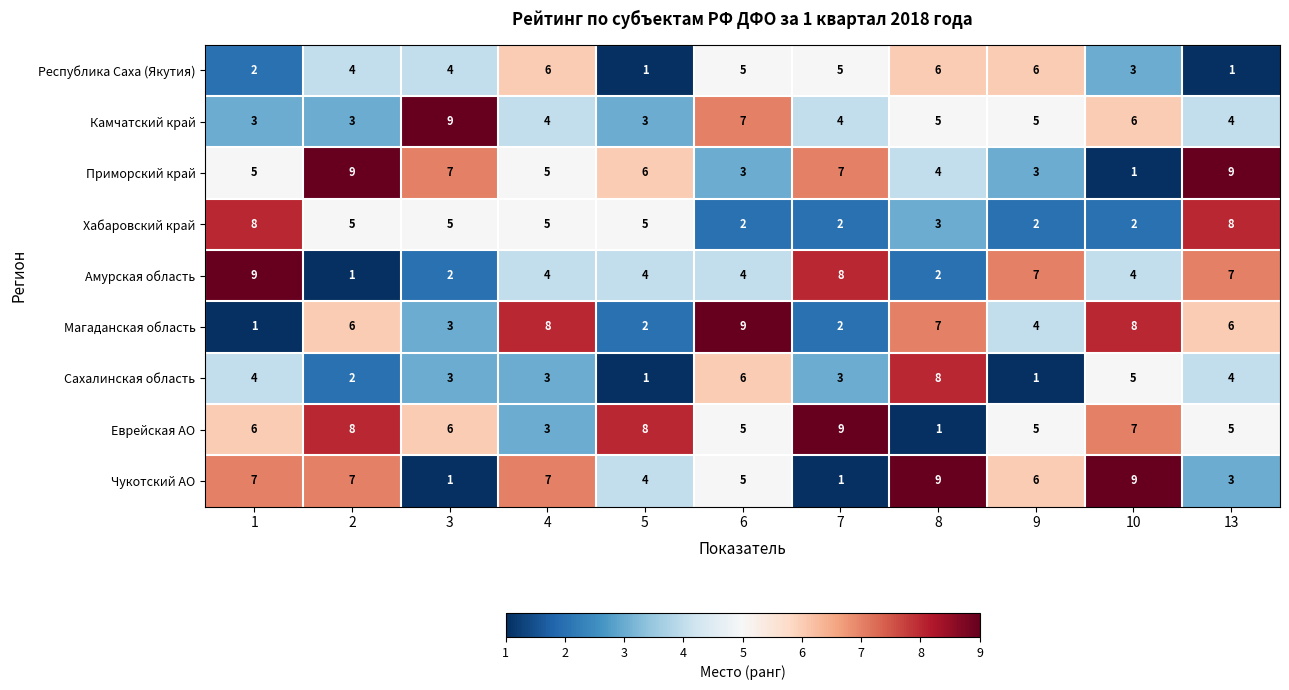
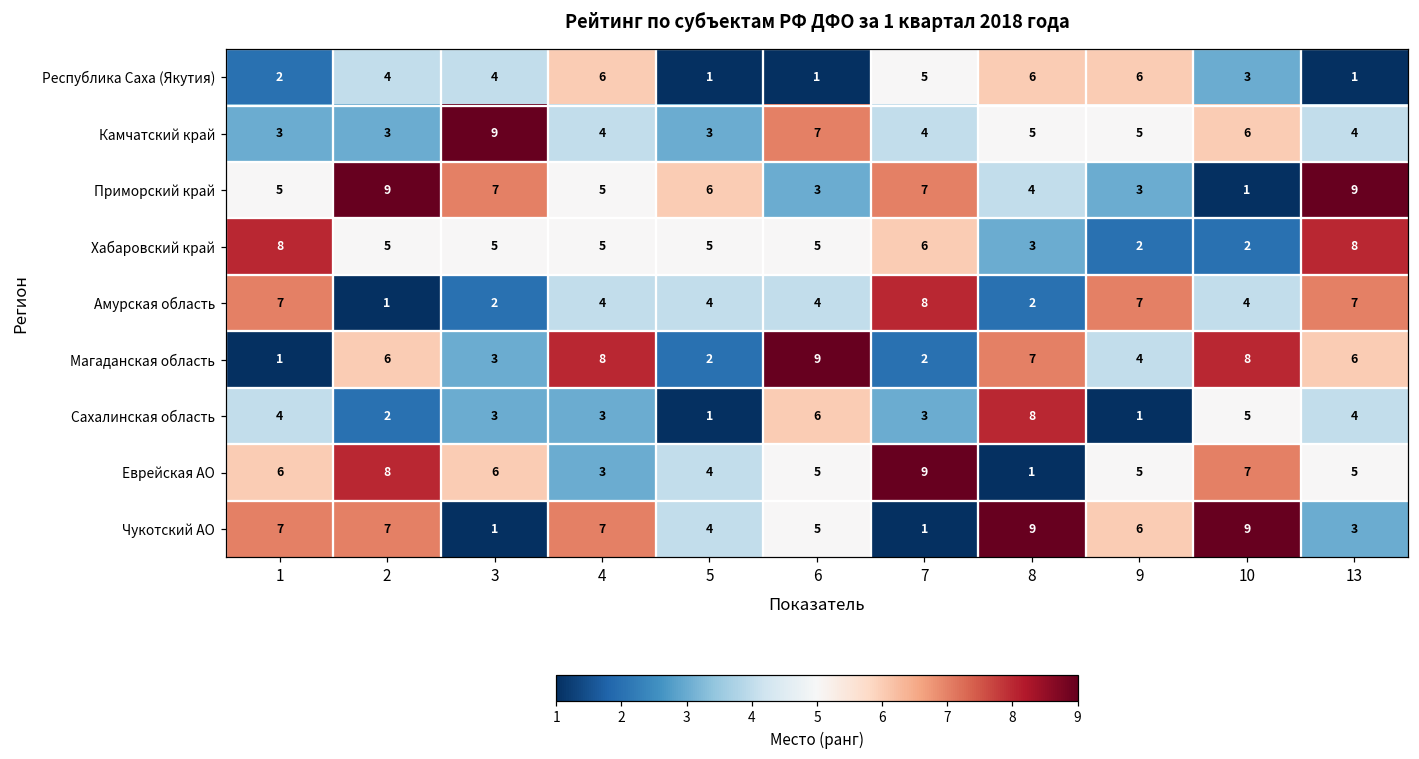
Республика Саха (Якутия), 6: 5 -> 1
Хабаровский край, 6: 2 -> 5
Хабаровский край, 7: 2 -> 6
Амурская область, 1: 9 -> 7
Еврейская АО, 5: 8 -> 4
